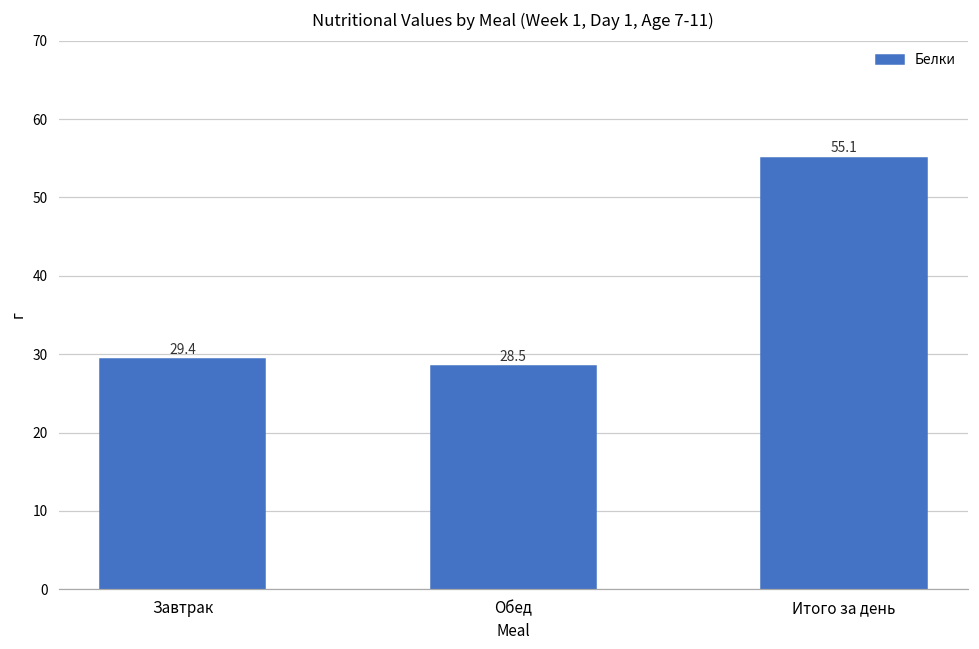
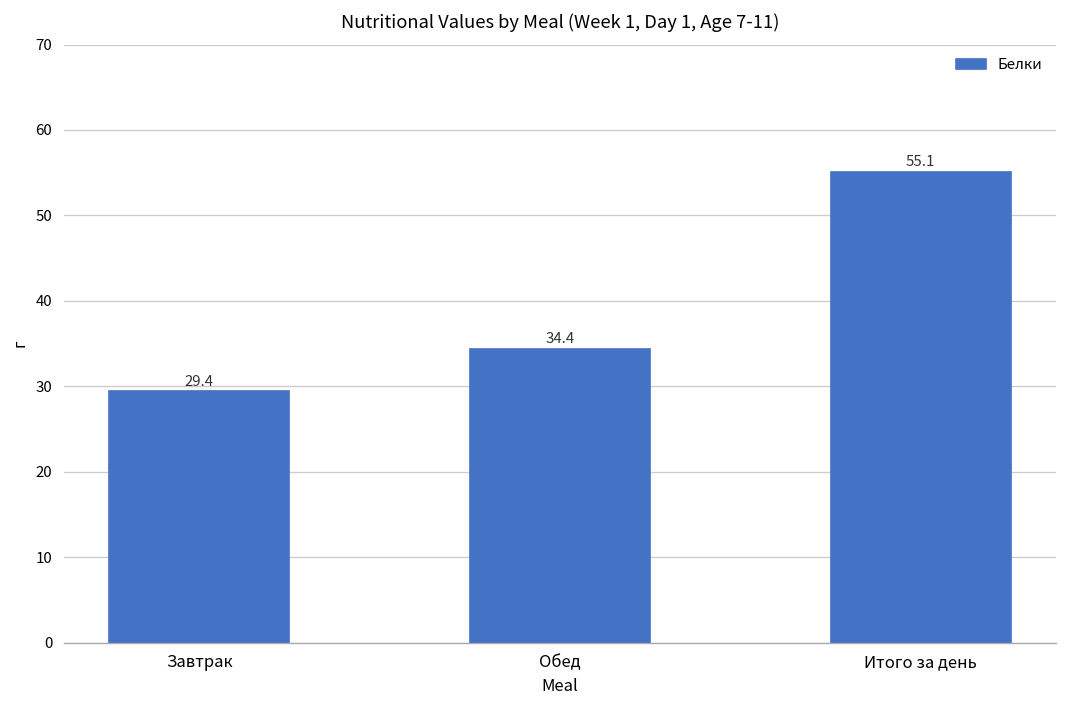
Обед: 28.5 -> 34.4
